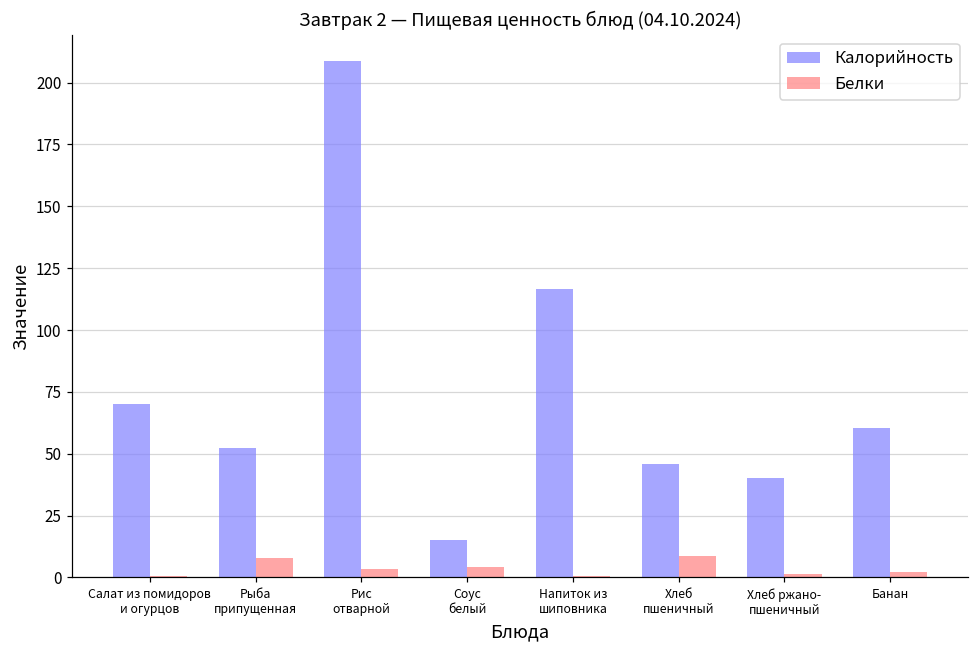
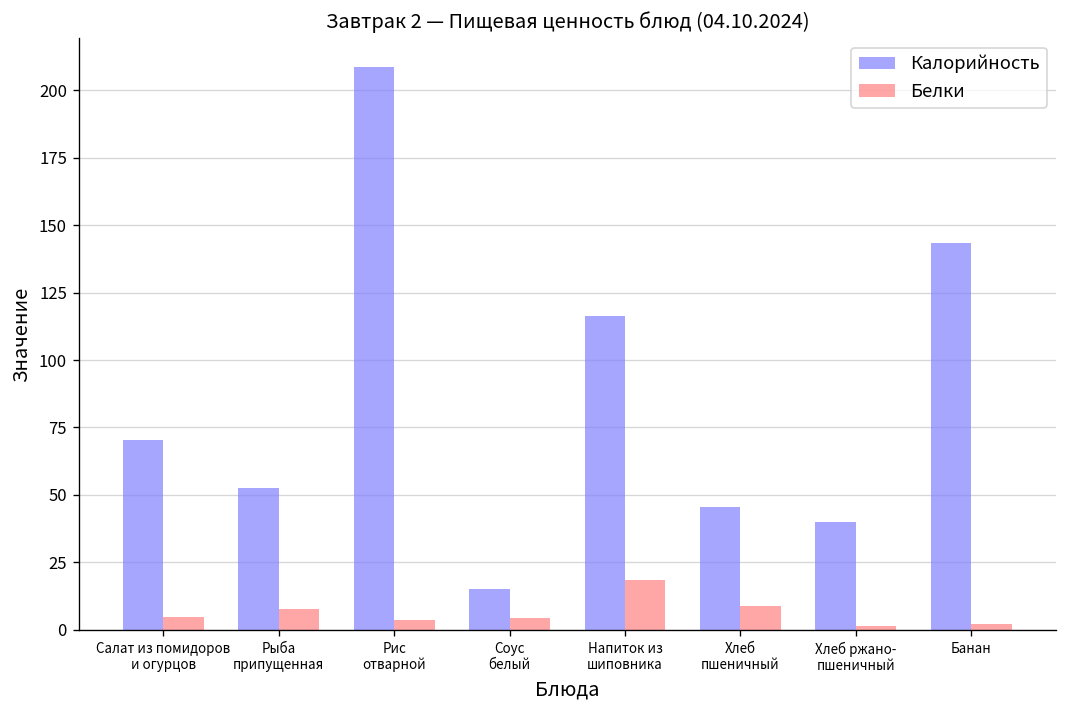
Белки, Салат из помидоров и огурцов: 1 -> 5
Белки, Напиток из шиповника: 1 -> 19
Калорийность, Банан: 60 -> 143
